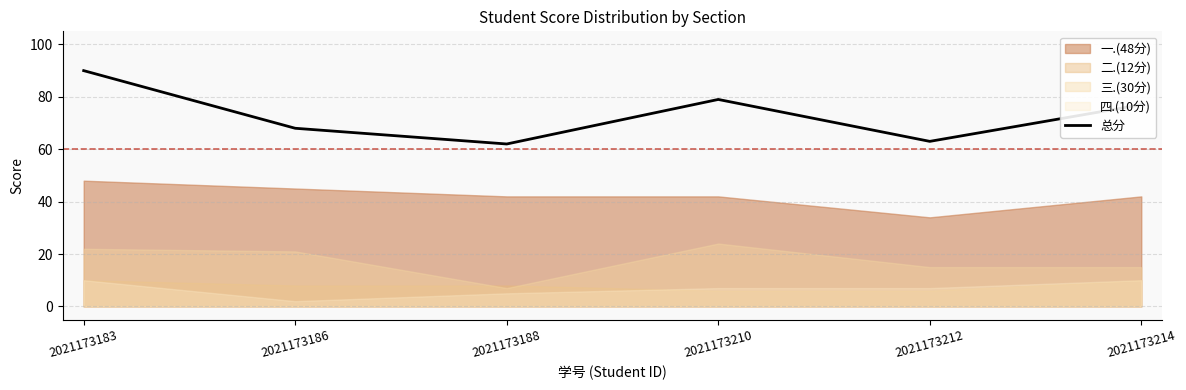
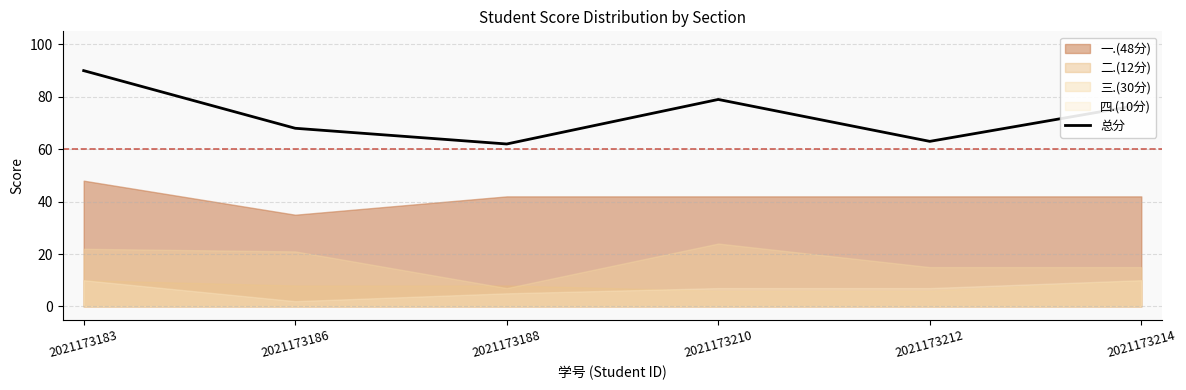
一.(48分), 2021173186: 45 -> 35
一.(48分), 2021173212: 34 -> 42
